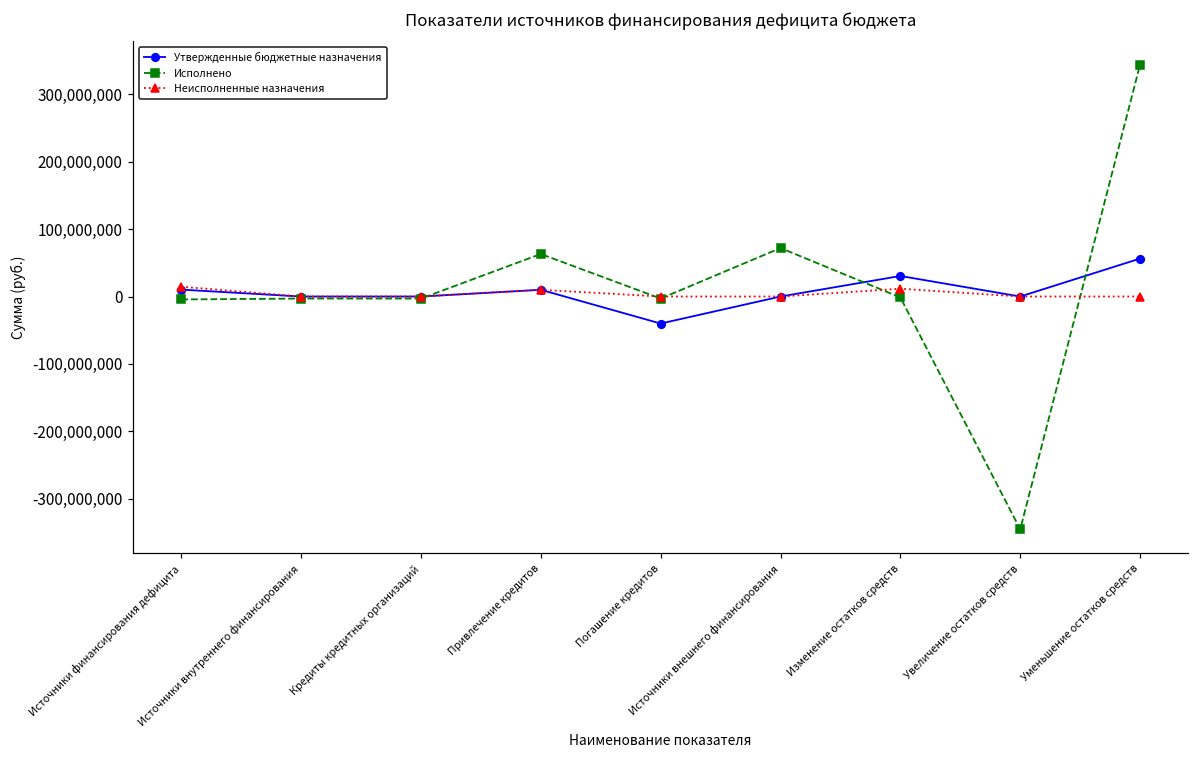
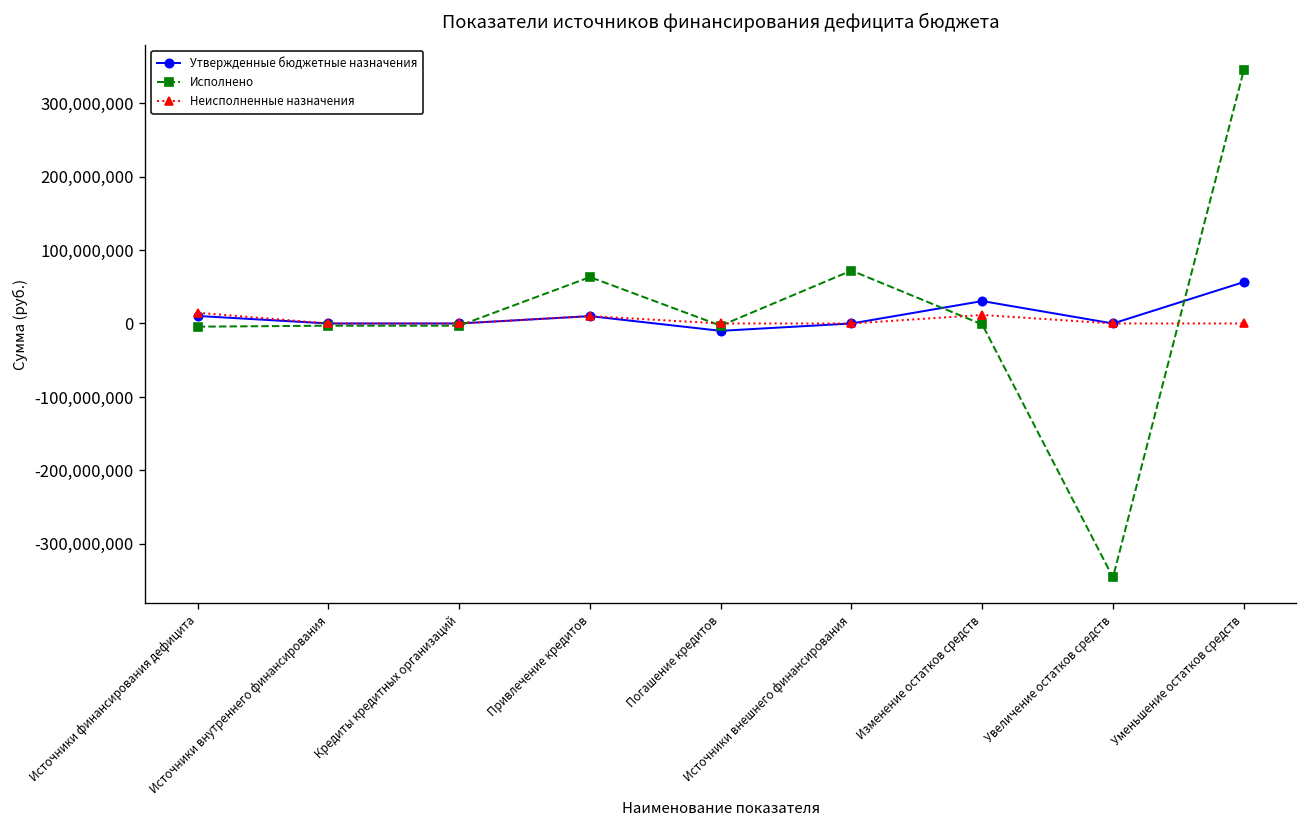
Утвержденные бюджетные назначения, Погашение кредитов: -40,000,000 -> -10,000,000
